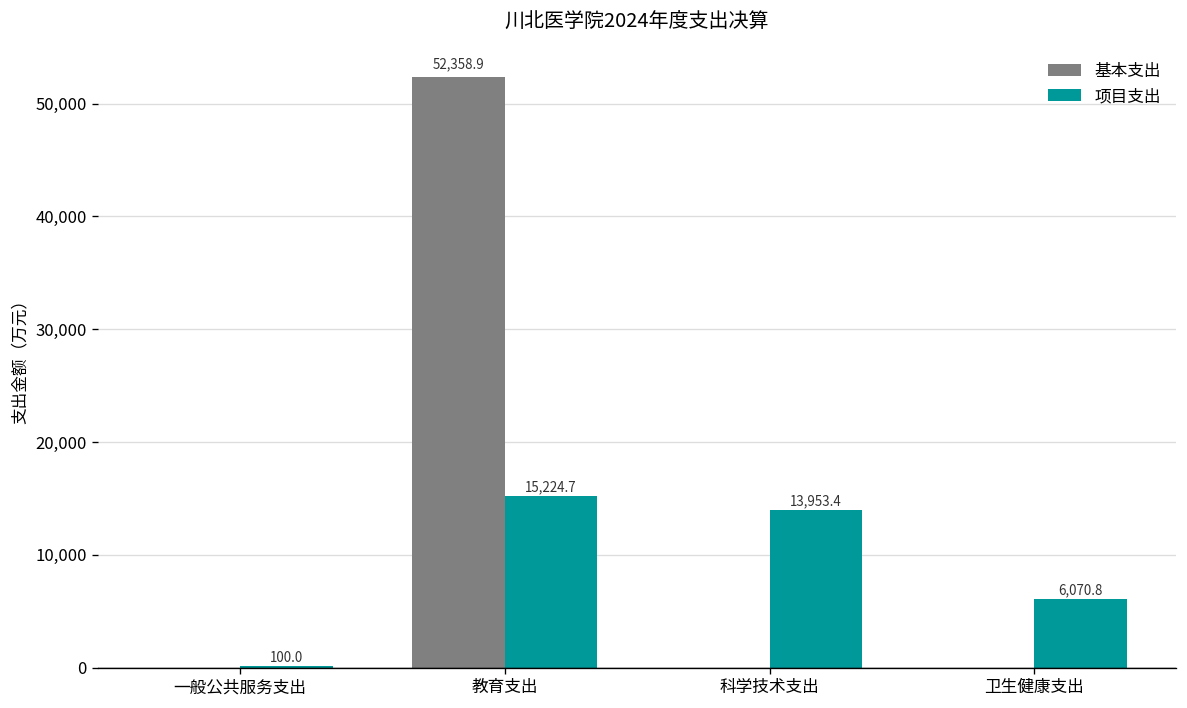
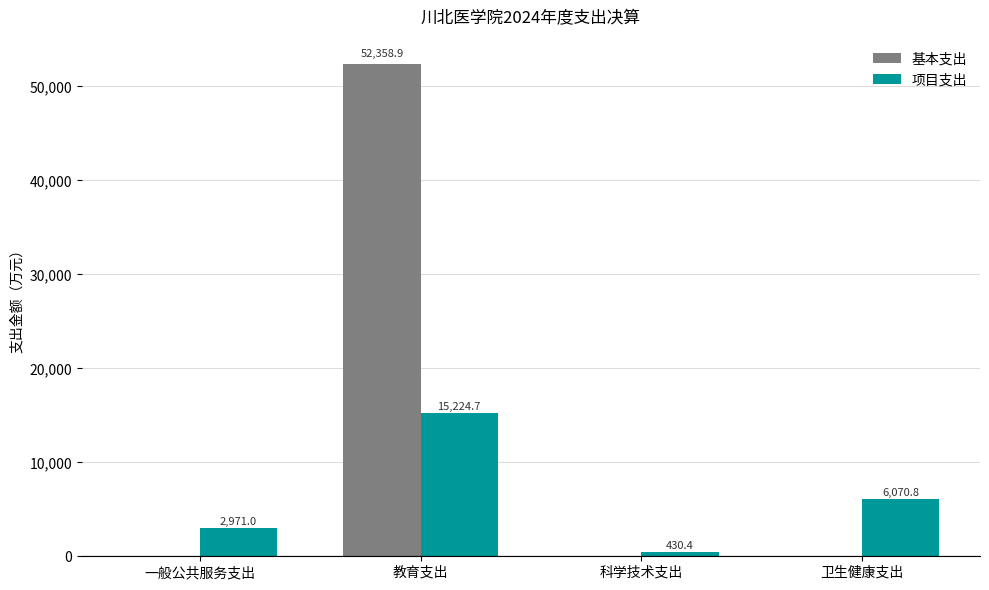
项目支出, 一般公共服务支出: 100.0 -> 2,971.0
项目支出, 科学技术支出: 13,953.4 -> 430.4
